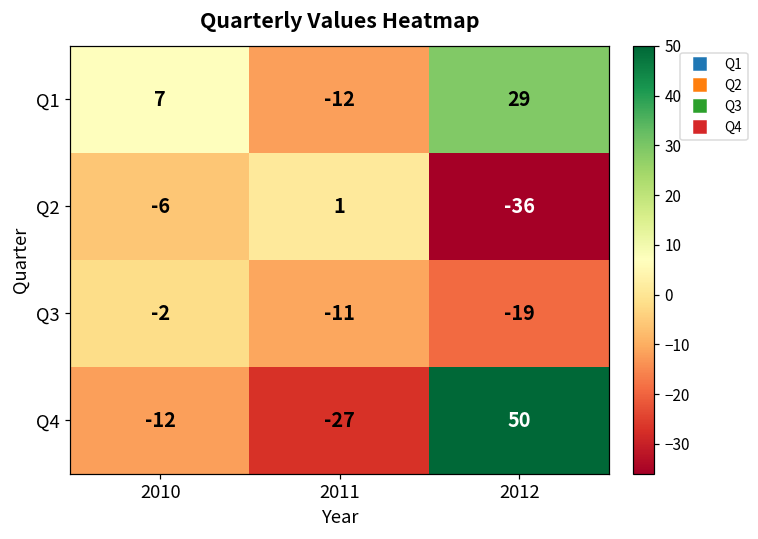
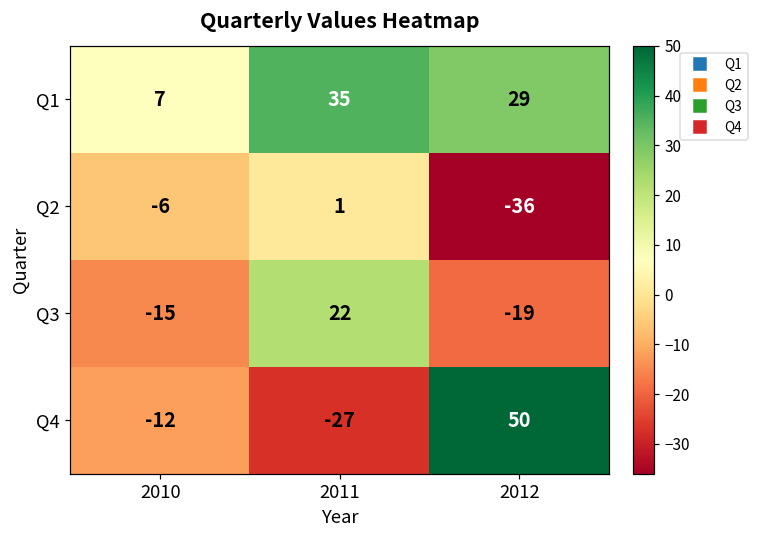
Q1, 2011: -12 -> 35
Q3, 2010: -2 -> -15
Q3, 2011: -11 -> 22
